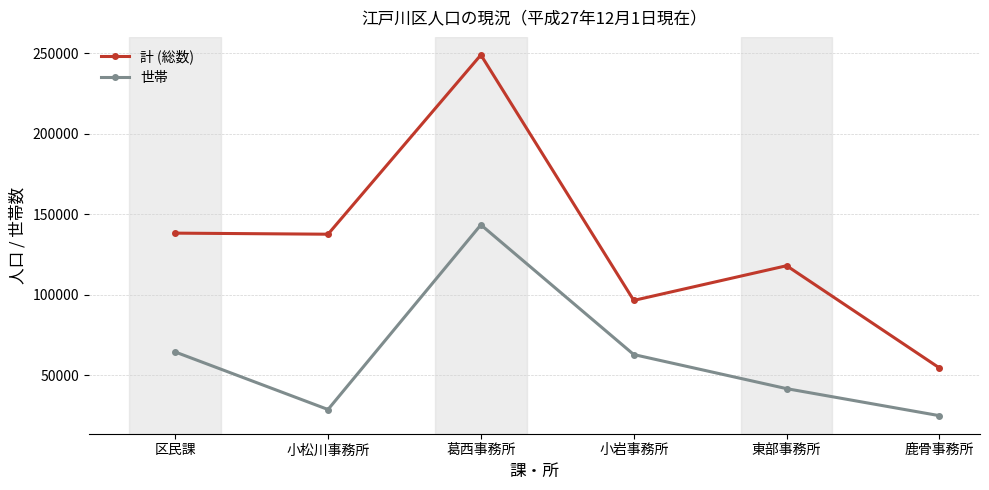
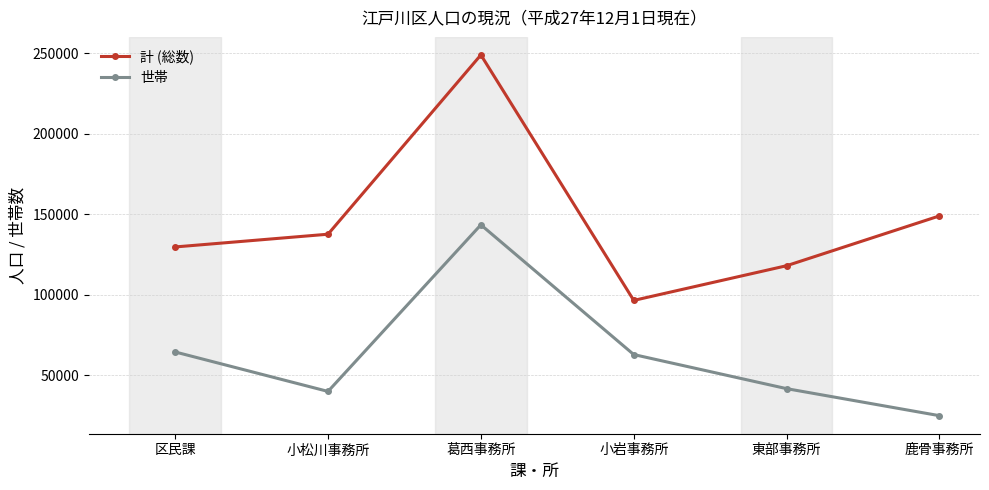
計 (総数), 区民課: 138000 -> 130000
世帯, 小松川事務所: 29000 -> 40000
計 (総数), 鹿骨事務所: 54000 -> 149000
